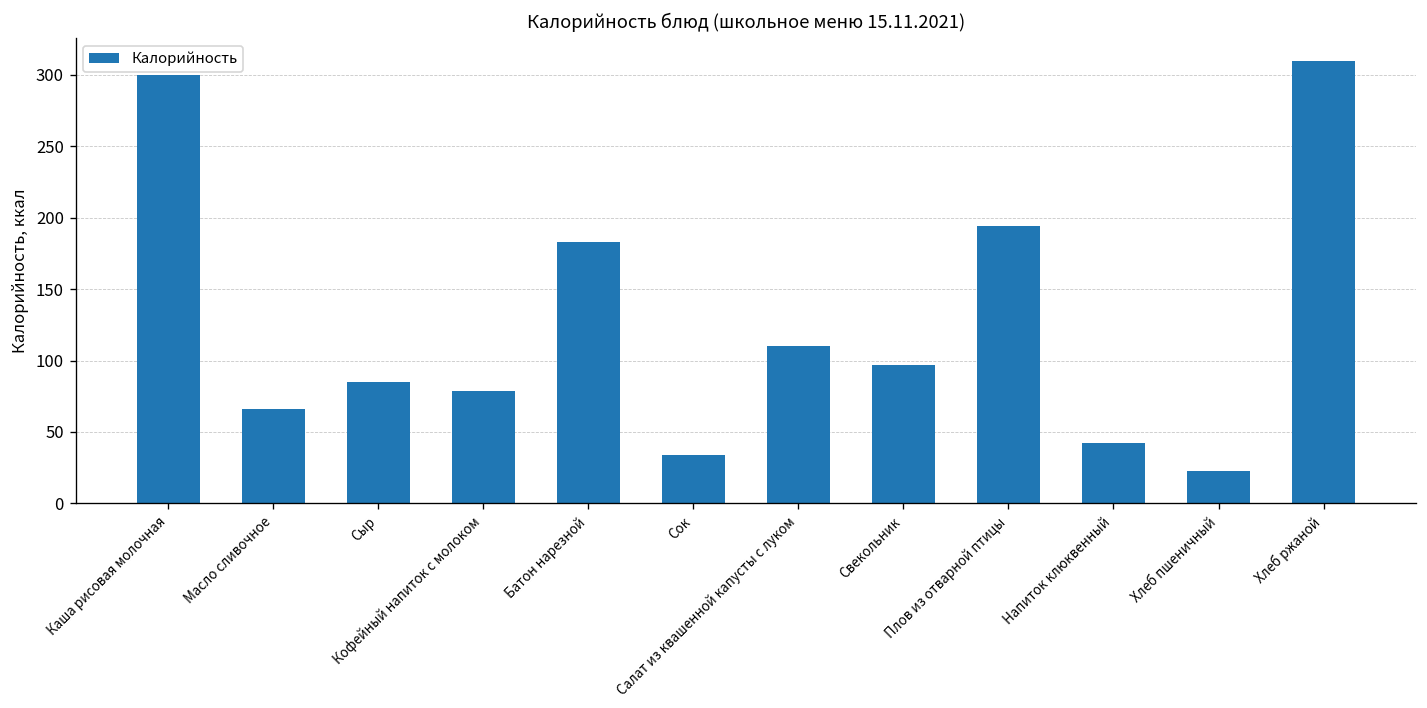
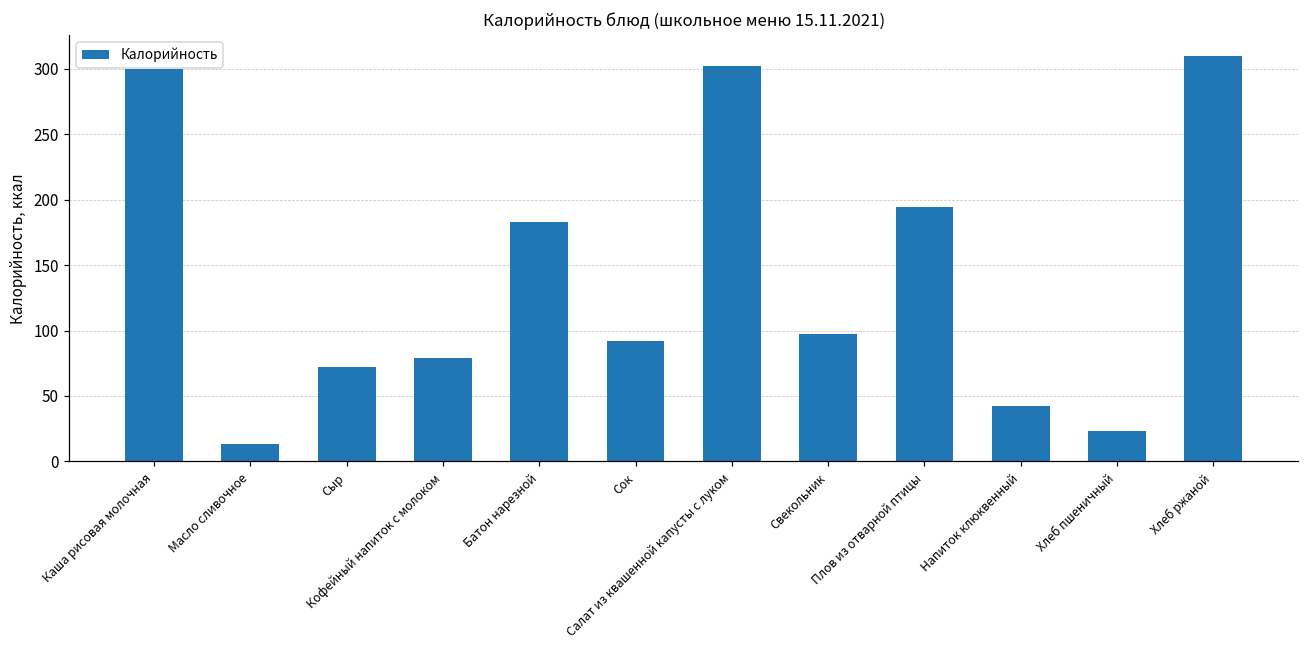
Масло сливочное: 66 -> 13
Сыр: 85 -> 72
Сок: 34 -> 92
Салат из квашенной капусты с луком: 110 -> 302
